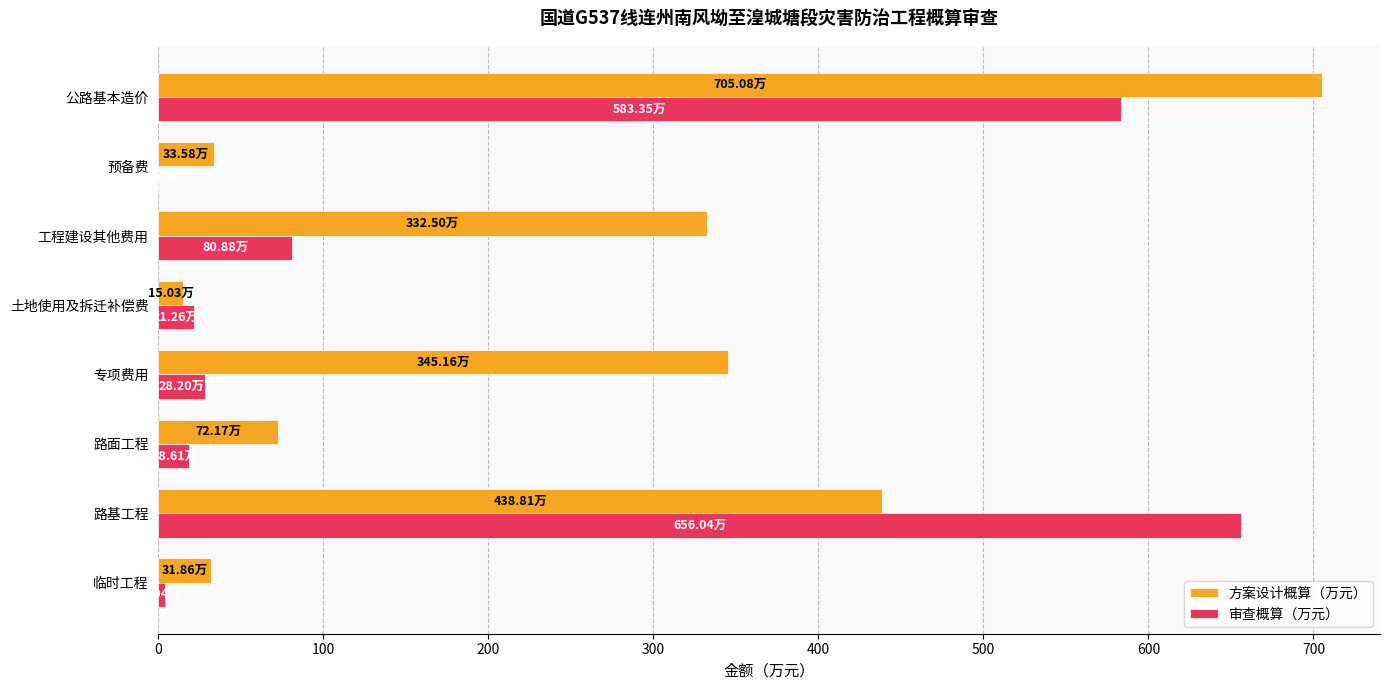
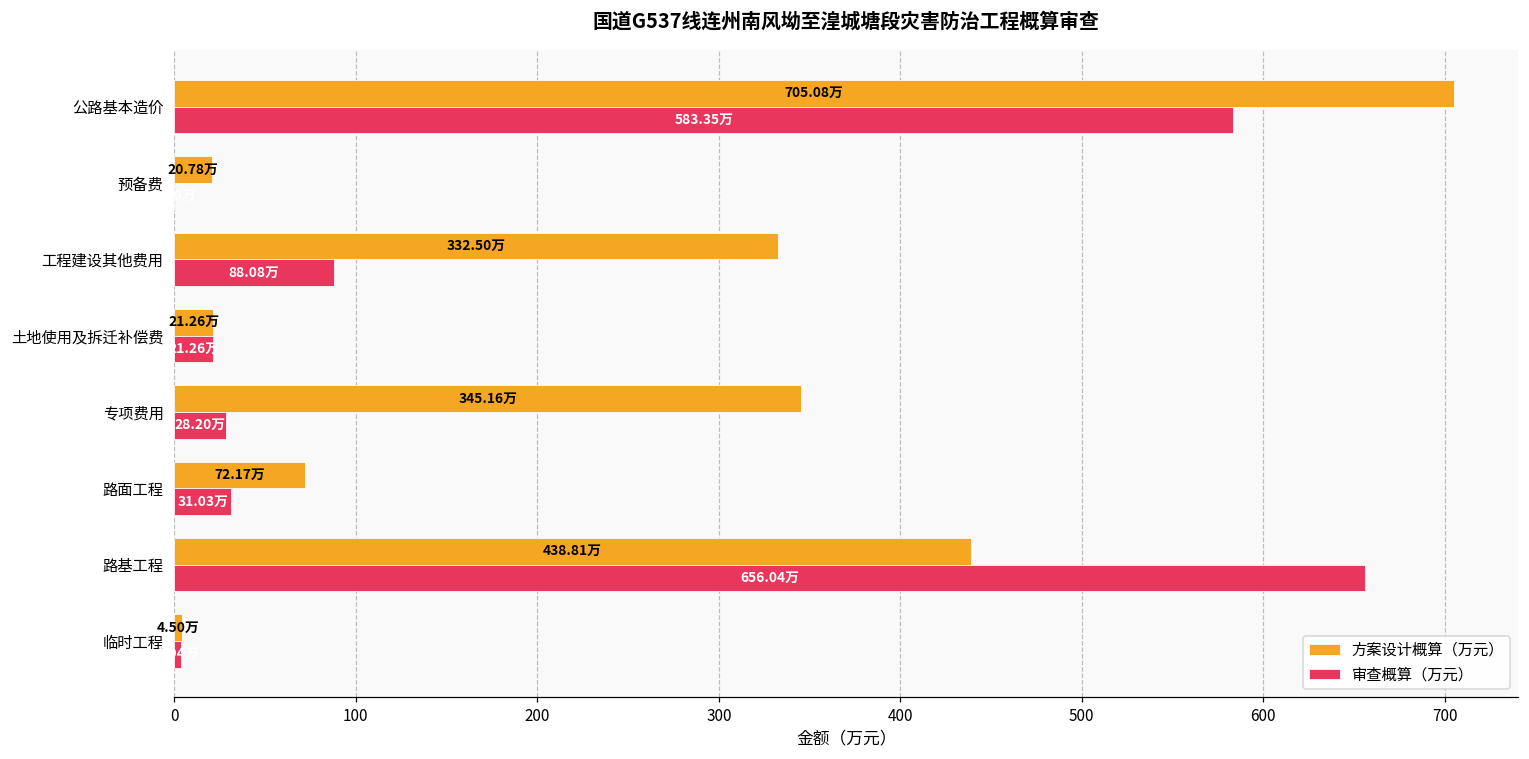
方案设计概算（万元）, 预备费: 33.58万 -> 20.78万
审查概算（万元）, 工程建设其他费用: 80.88万 -> 88.08万
方案设计概算（万元）, 土地使用及拆迁补偿费: 15.03万 -> 21.26万
审查概算（万元）, 路面工程: 18.61万 -> 31.03万
方案设计概算（万元）, 临时工程: 31.86万 -> 4.50万
